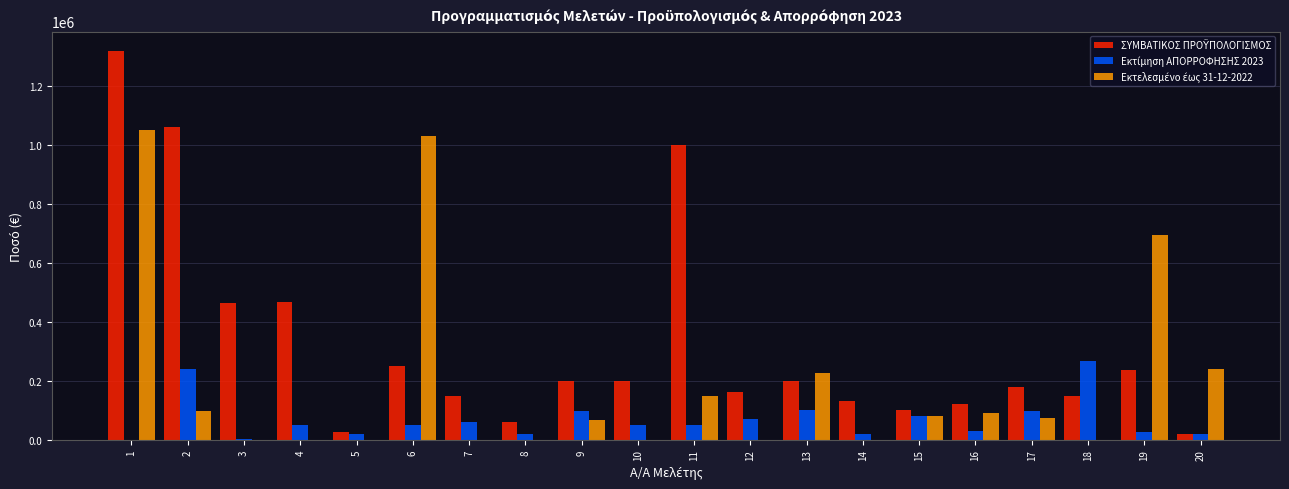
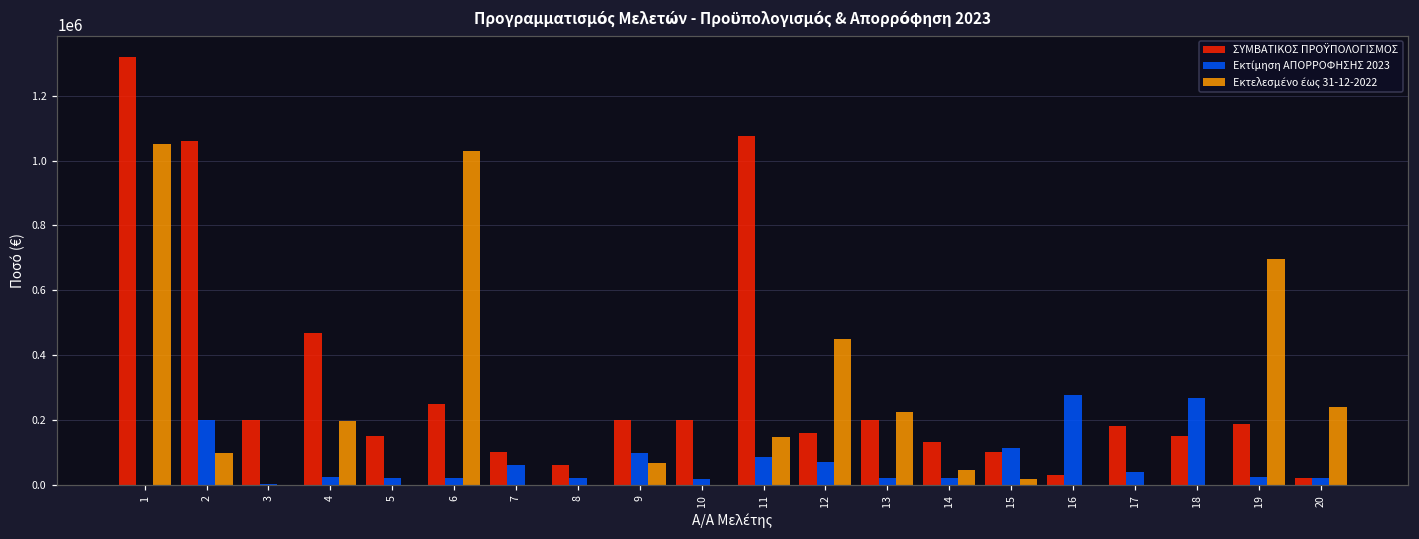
Εκτίμηση ΑΠΟΡΡΟΦΗΣΗΣ 2023, 2: 240000 -> 200000
ΣΥΜΒΑΤΙΚΟΣ ΠΡΟΫΠΟΛΟΓΙΣΜΟΣ, 3: 470000 -> 200000
Εκτίμηση ΑΠΟΡΡΟΦΗΣΗΣ 2023, 4: 50000 -> 20000
Εκτελεσμένο έως 31-12-2022, 4: 0 -> 200000
ΣΥΜΒΑΤΙΚΟΣ ΠΡΟΫΠΟΛΟΓΙΣΜΟΣ, 5: 30000 -> 150000
Εκτίμηση ΑΠΟΡΡΟΦΗΣΗΣ 2023, 6: 50000 -> 20000
ΣΥΜΒΑΤΙΚΟΣ ΠΡΟΫΠΟΛΟΓΙΣΜΟΣ, 7: 150000 -> 100000
Εκτίμηση ΑΠΟΡΡΟΦΗΣΗΣ 2023, 10: 50000 -> 20000
ΣΥΜΒΑΤΙΚΟΣ ΠΡΟΫΠΟΛΟΓΙΣΜΟΣ, 11: 1000000 -> 1080000
Εκτίμηση ΑΠΟΡΡΟΦΗΣΗΣ 2023, 11: 50000 -> 90000
Εκτελεσμένο έως 31-12-2022, 12: 0 -> 450000
Εκτίμηση ΑΠΟΡΡΟΦΗΣΗΣ 2023, 13: 100000 -> 20000
Εκτελεσμένο έως 31-12-2022, 14: 0 -> 50000
Εκτίμηση ΑΠΟΡΡΟΦΗΣΗΣ 2023, 15: 80000 -> 110000
Εκτελεσμένο έως 31-12-2022, 15: 80000 -> 20000
ΣΥΜΒΑΤΙΚΟΣ ΠΡΟΫΠΟΛΟΓΙΣΜΟΣ, 16: 120000 -> 30000
Εκτίμηση ΑΠΟΡΡΟΦΗΣΗΣ 2023, 16: 30000 -> 280000
Εκτελεσμένο έως 31-12-2022, 16: 90000 -> 0
Εκτίμηση ΑΠΟΡΡΟΦΗΣΗΣ 2023, 17: 100000 -> 40000
Εκτελεσμένο έως 31-12-2022, 17: 70000 -> 0
ΣΥΜΒΑΤΙΚΟΣ ΠΡΟΫΠΟΛΟΓΙΣΜΟΣ, 19: 240000 -> 190000
